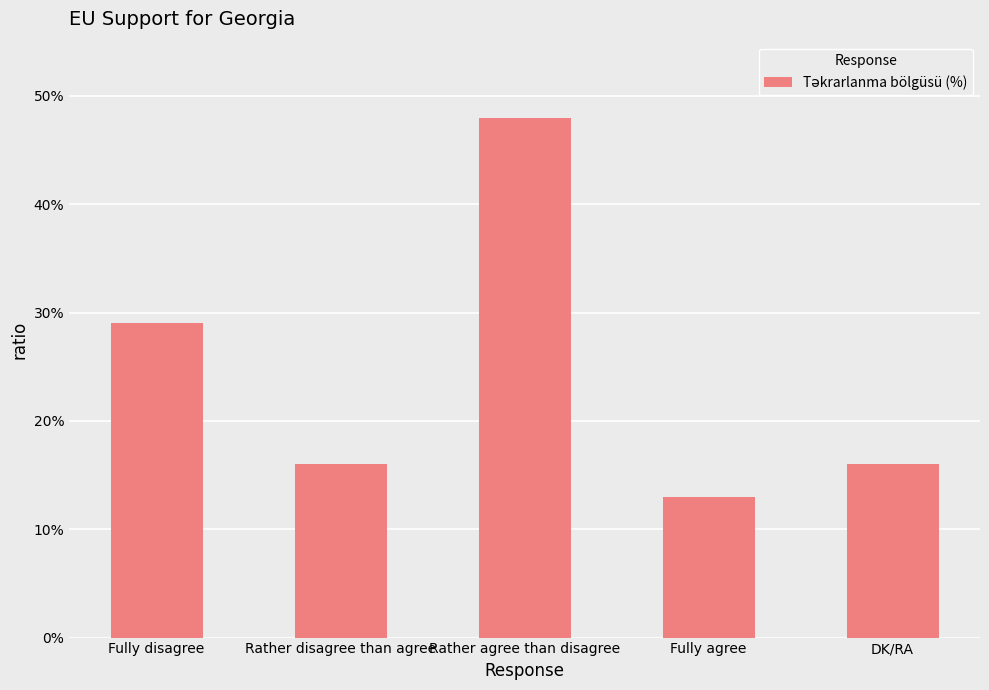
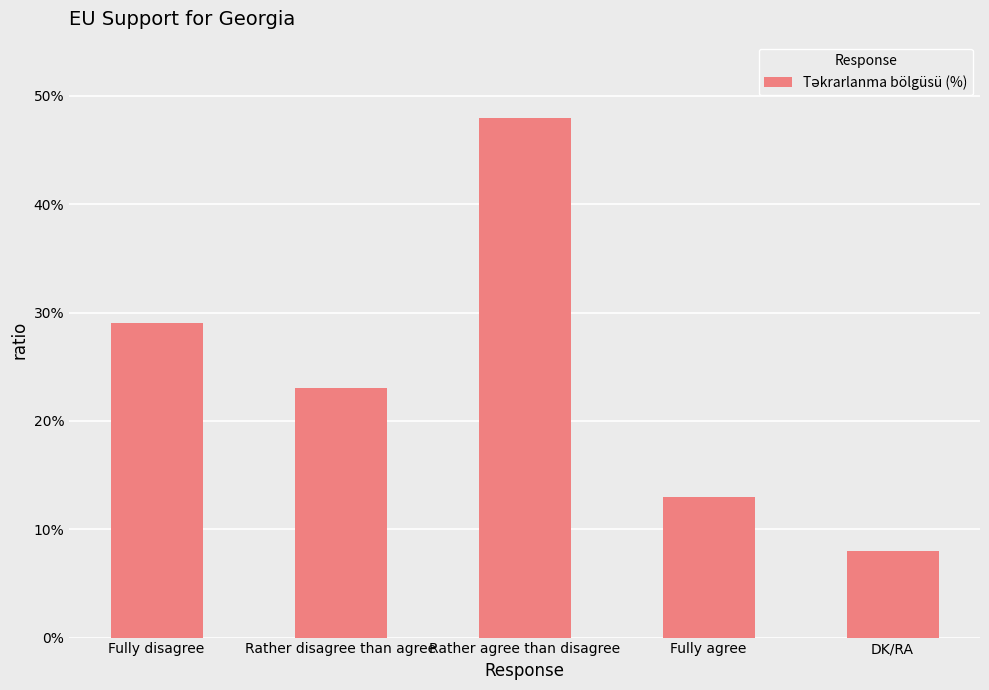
Rather disagree than agree: 16% -> 23%
DK/RA: 16% -> 8%
